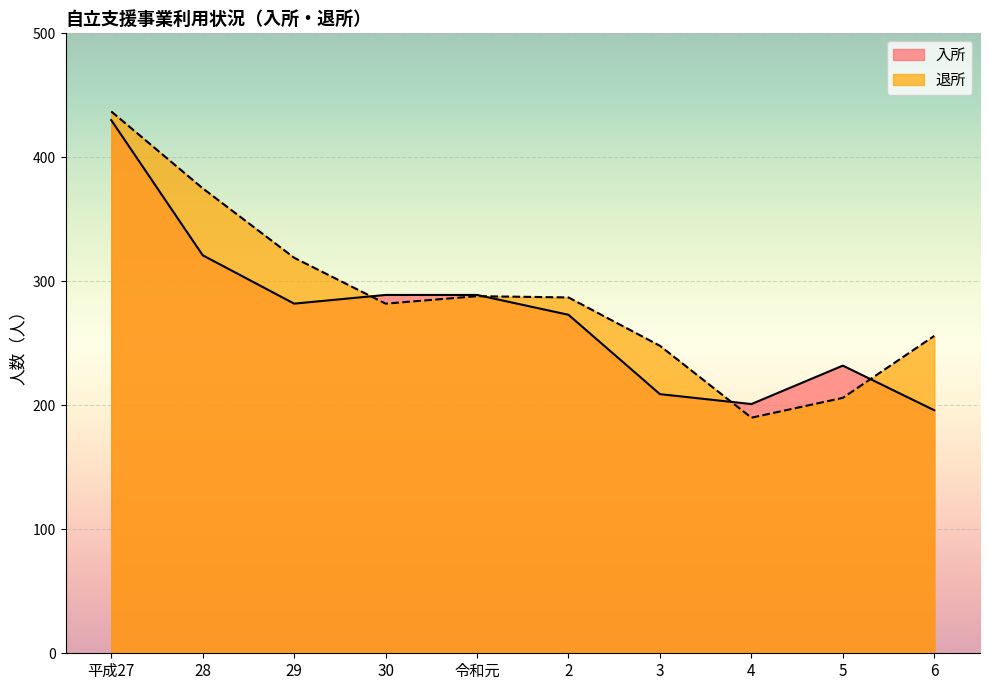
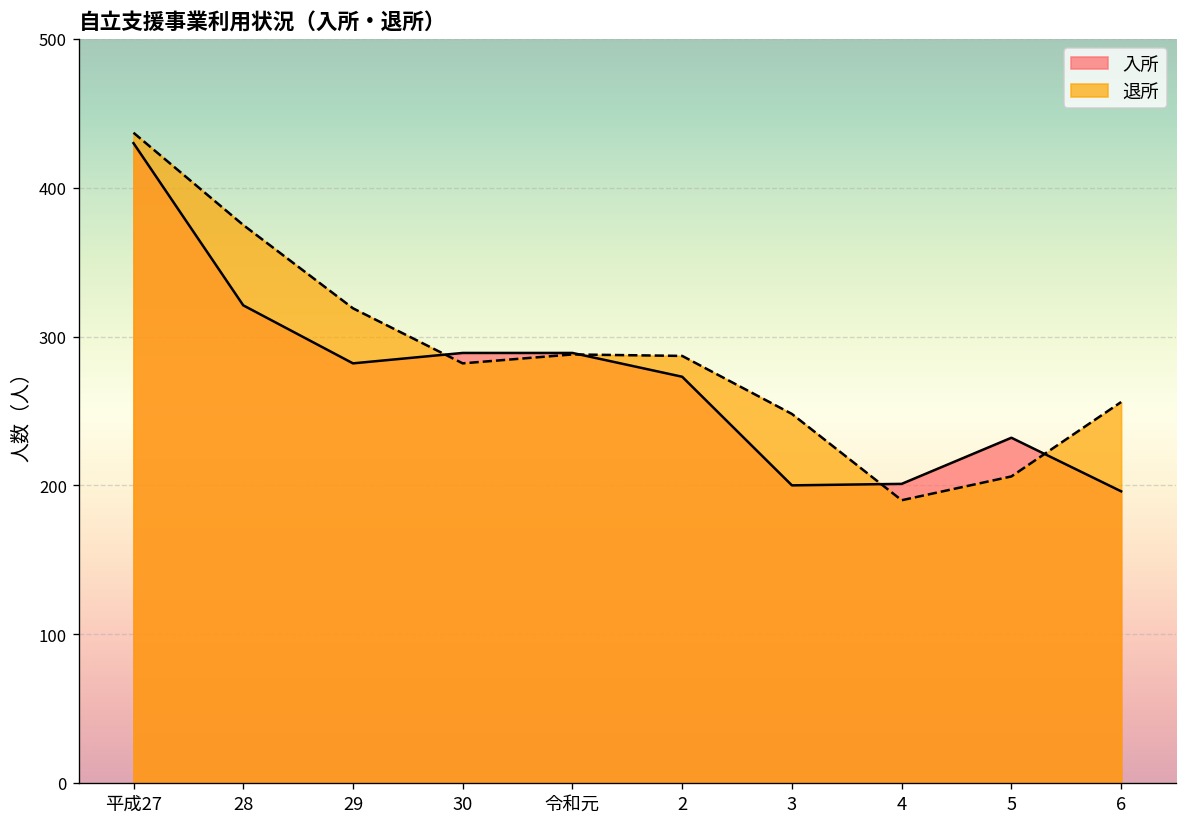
入所, 3: 209 -> 200
